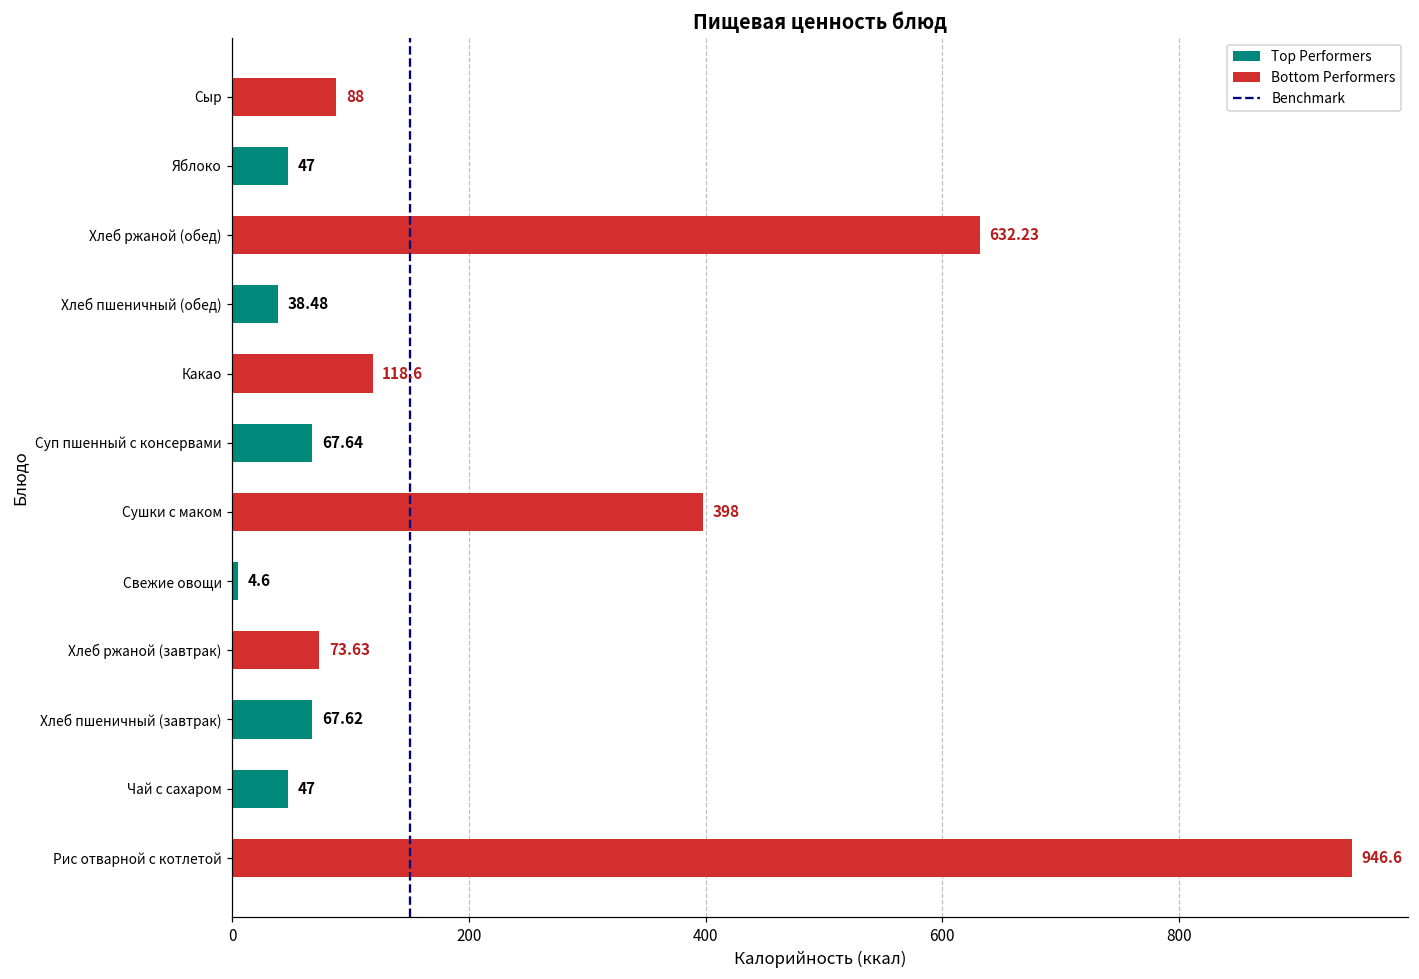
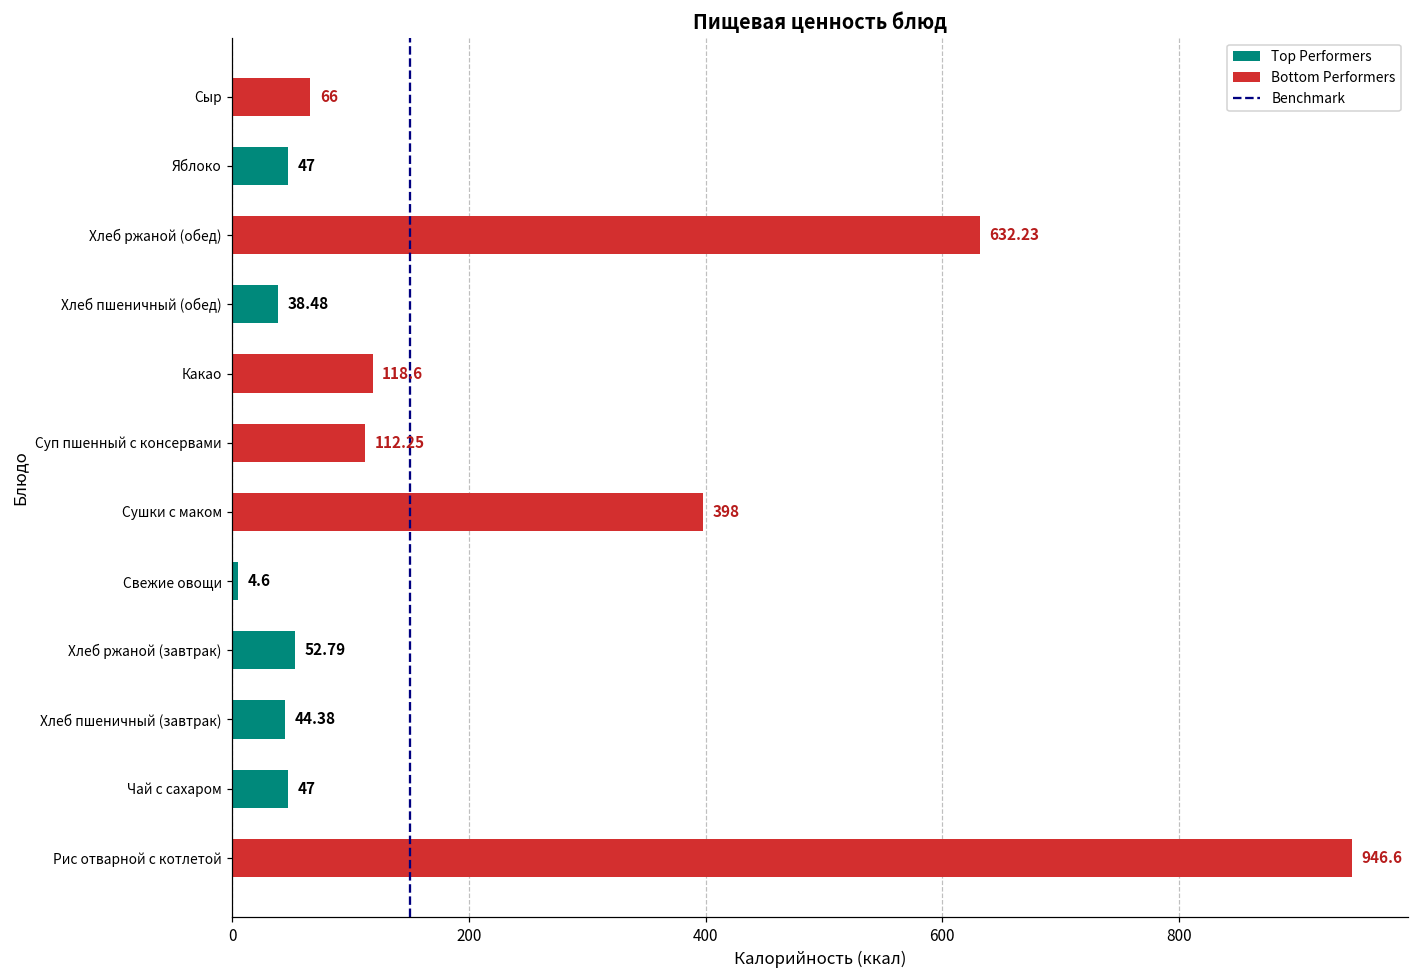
Сыр: 88 -> 66
Суп пшенный с консервами: 67.64 -> 112.25
Хлеб ржаной (завтрак): 73.63 -> 52.79
Хлеб пшеничный (завтрак): 67.62 -> 44.38
